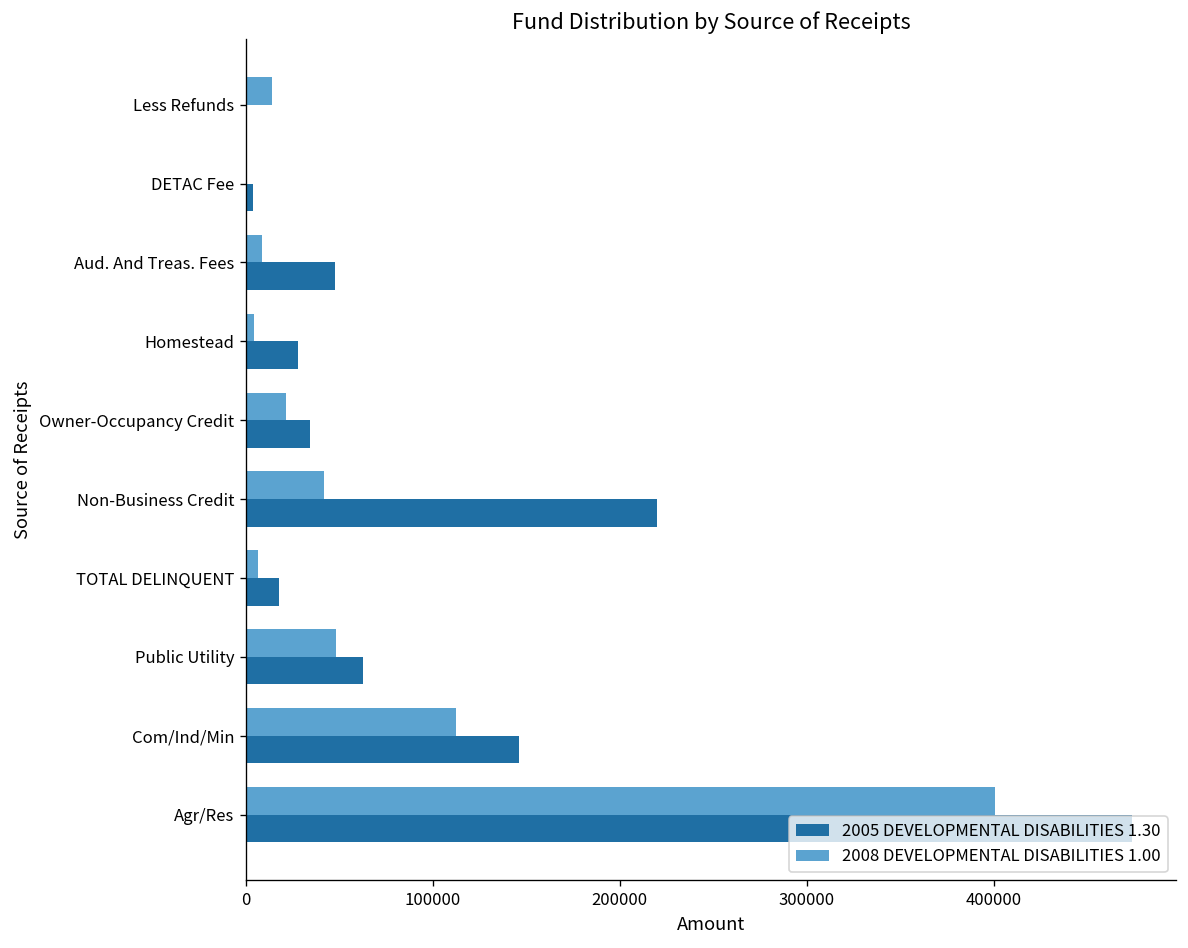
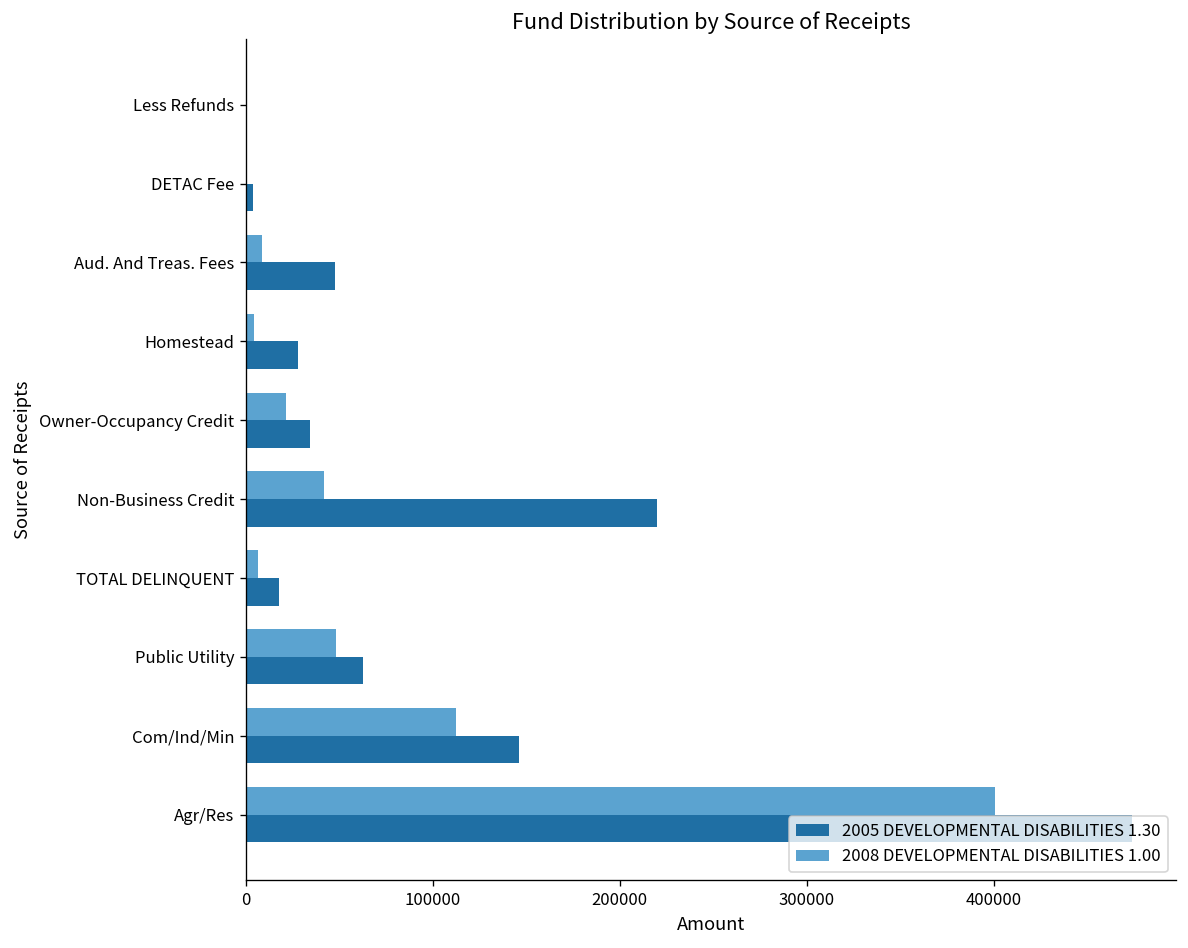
2008 DEVELOPMENTAL DISABILITIES 1.00, Less Refunds: 14000 -> 0
